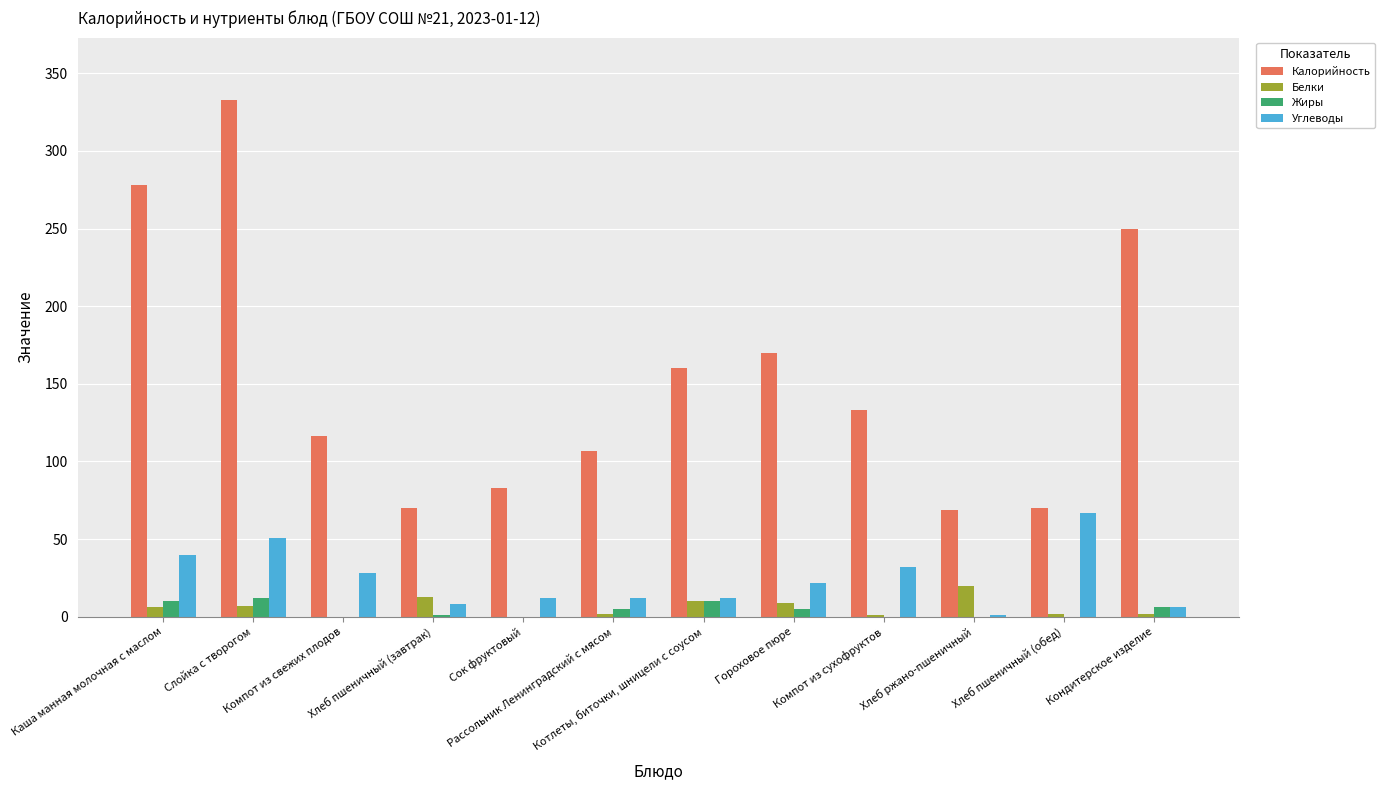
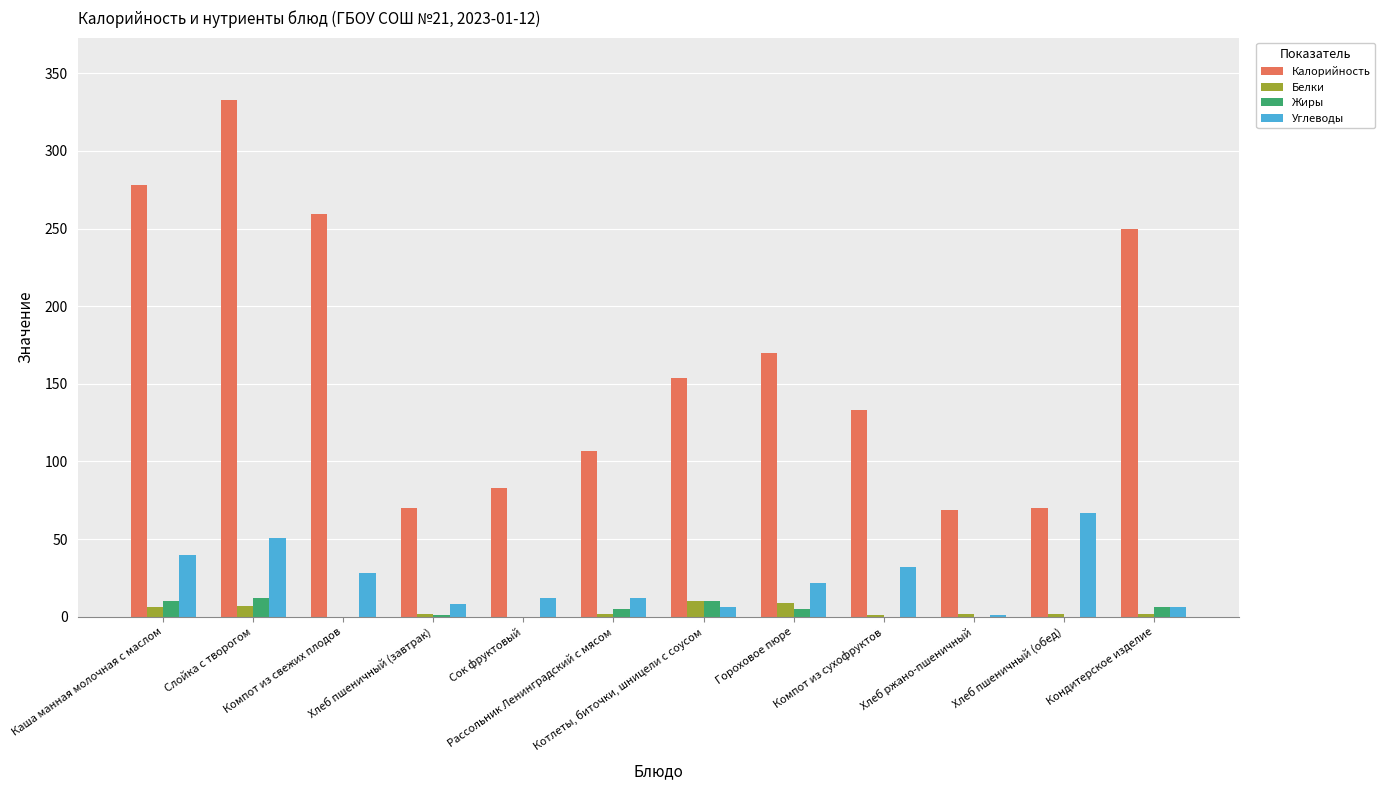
Калорийность, Компот из свежих плодов: 117 -> 259
Белки, Хлеб пшеничный (завтрак): 13 -> 2
Калорийность, Котлеты, биточки, шницели с соусом: 160 -> 154
Углеводы, Котлеты, биточки, шницели с соусом: 12 -> 6
Белки, Хлеб ржано-пшеничный: 20 -> 2
